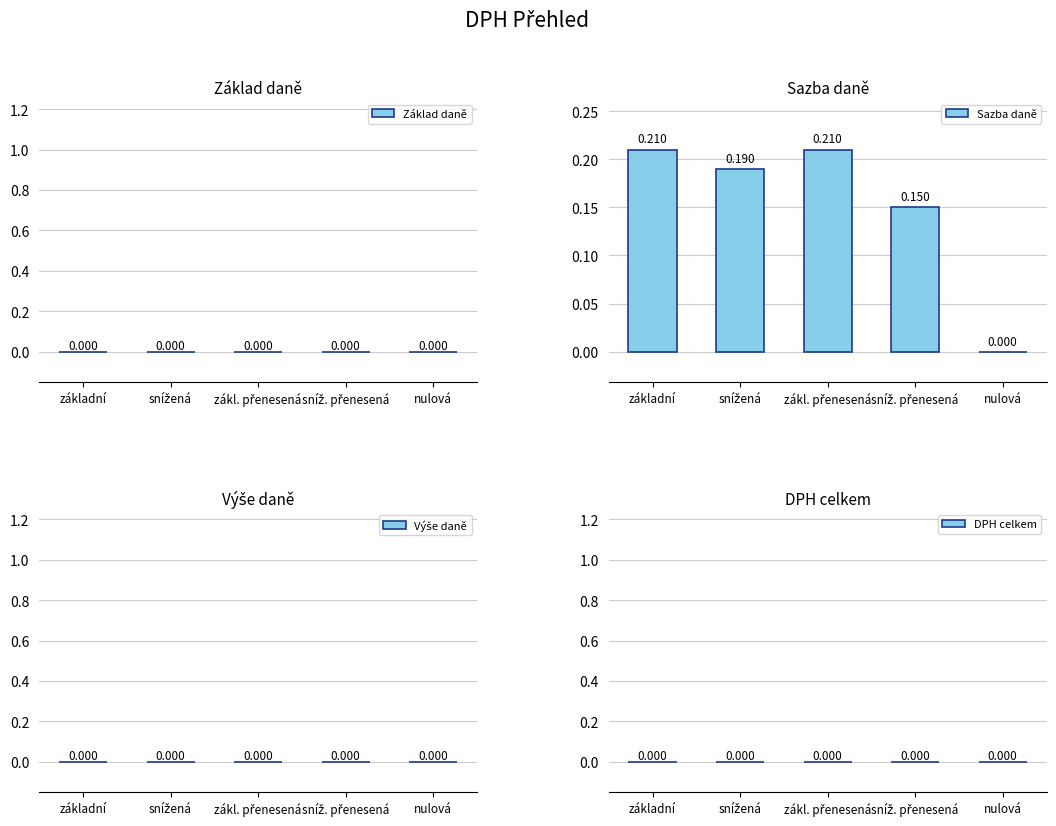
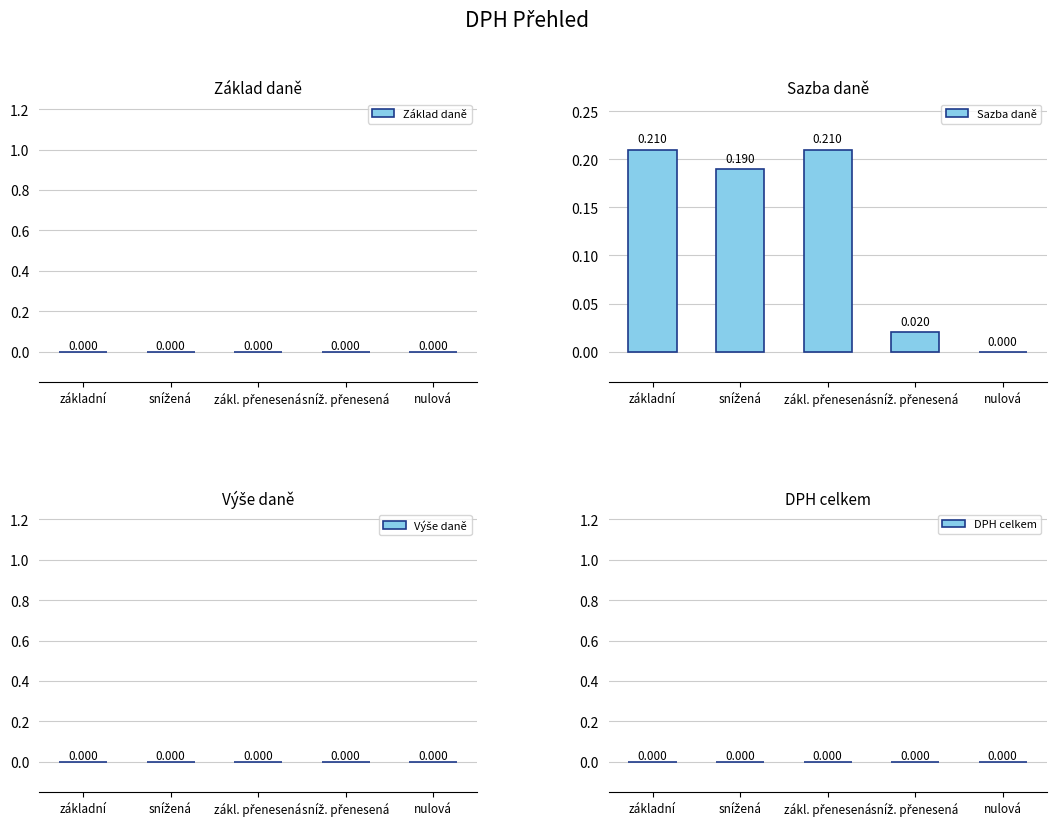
Sazba daně, sníž. přenesená: 0.150 -> 0.020
